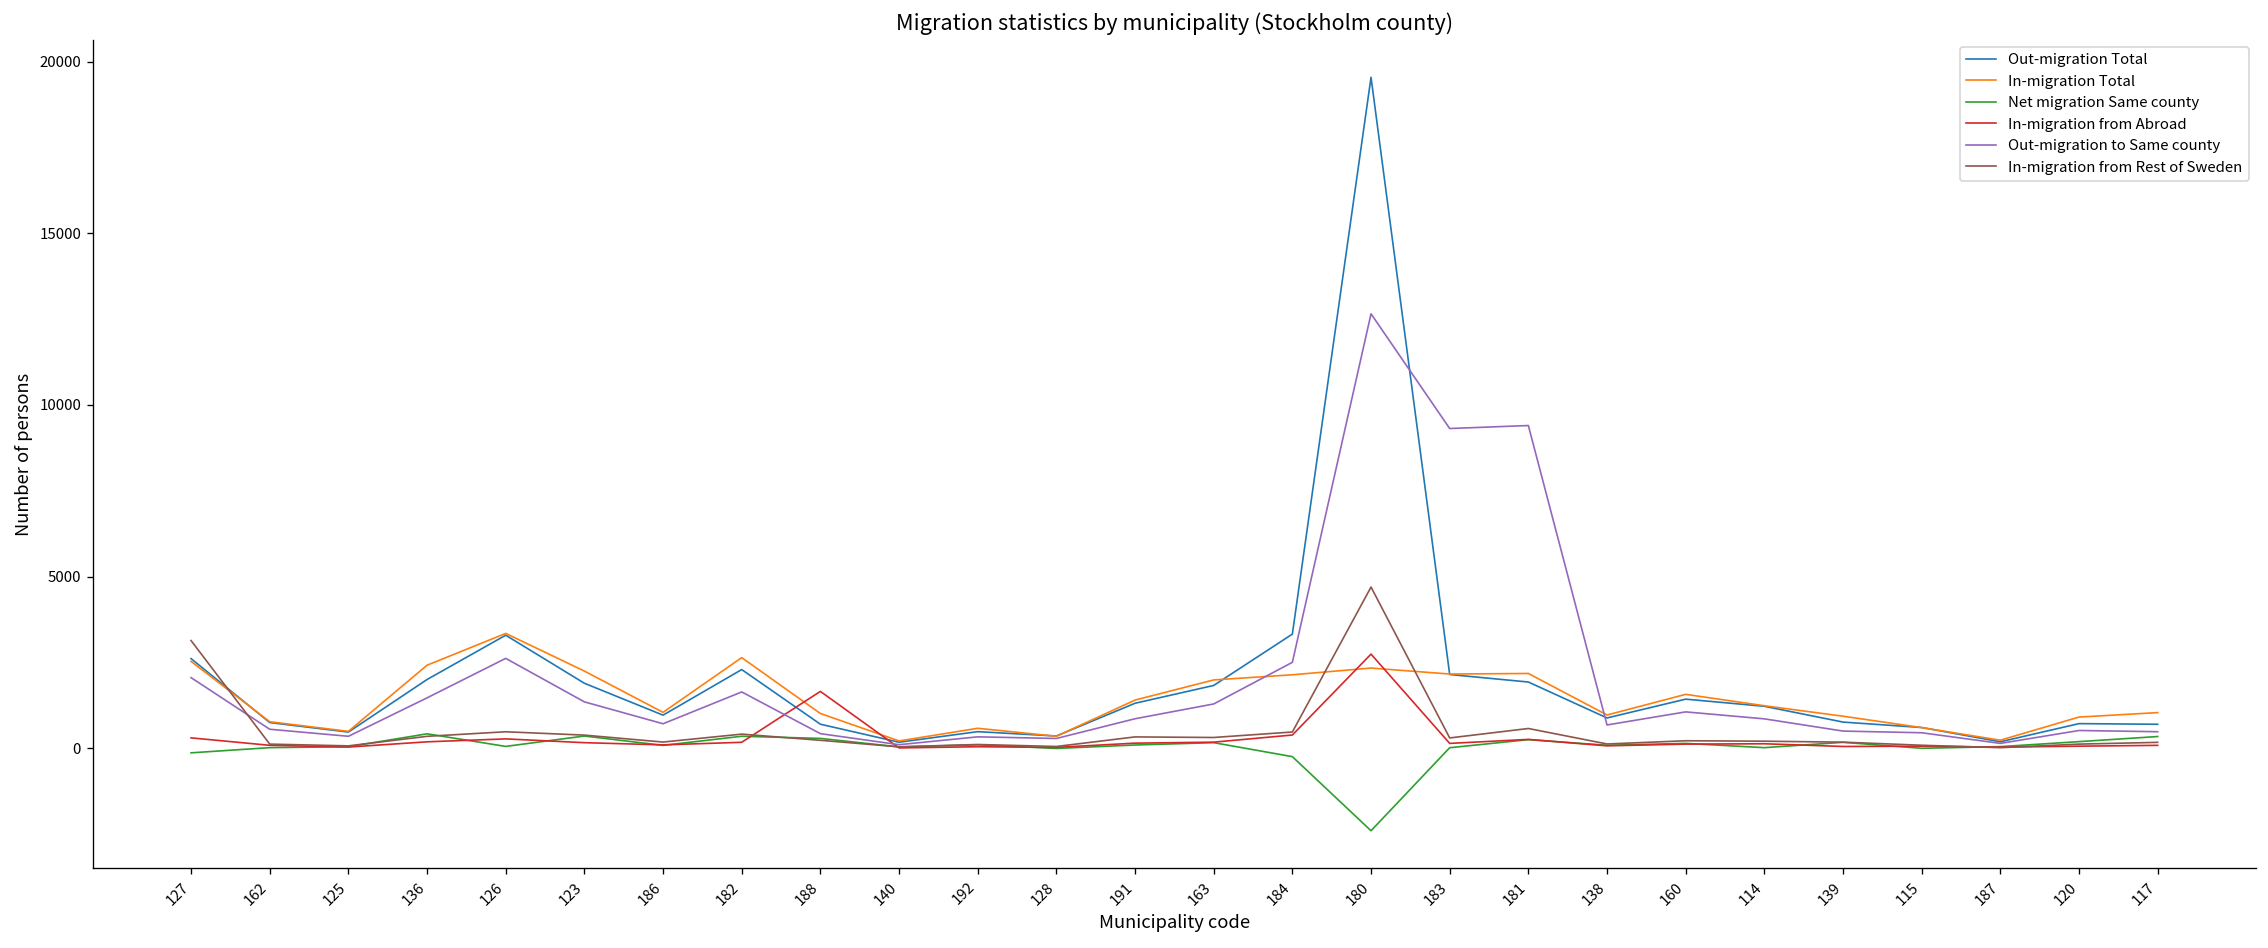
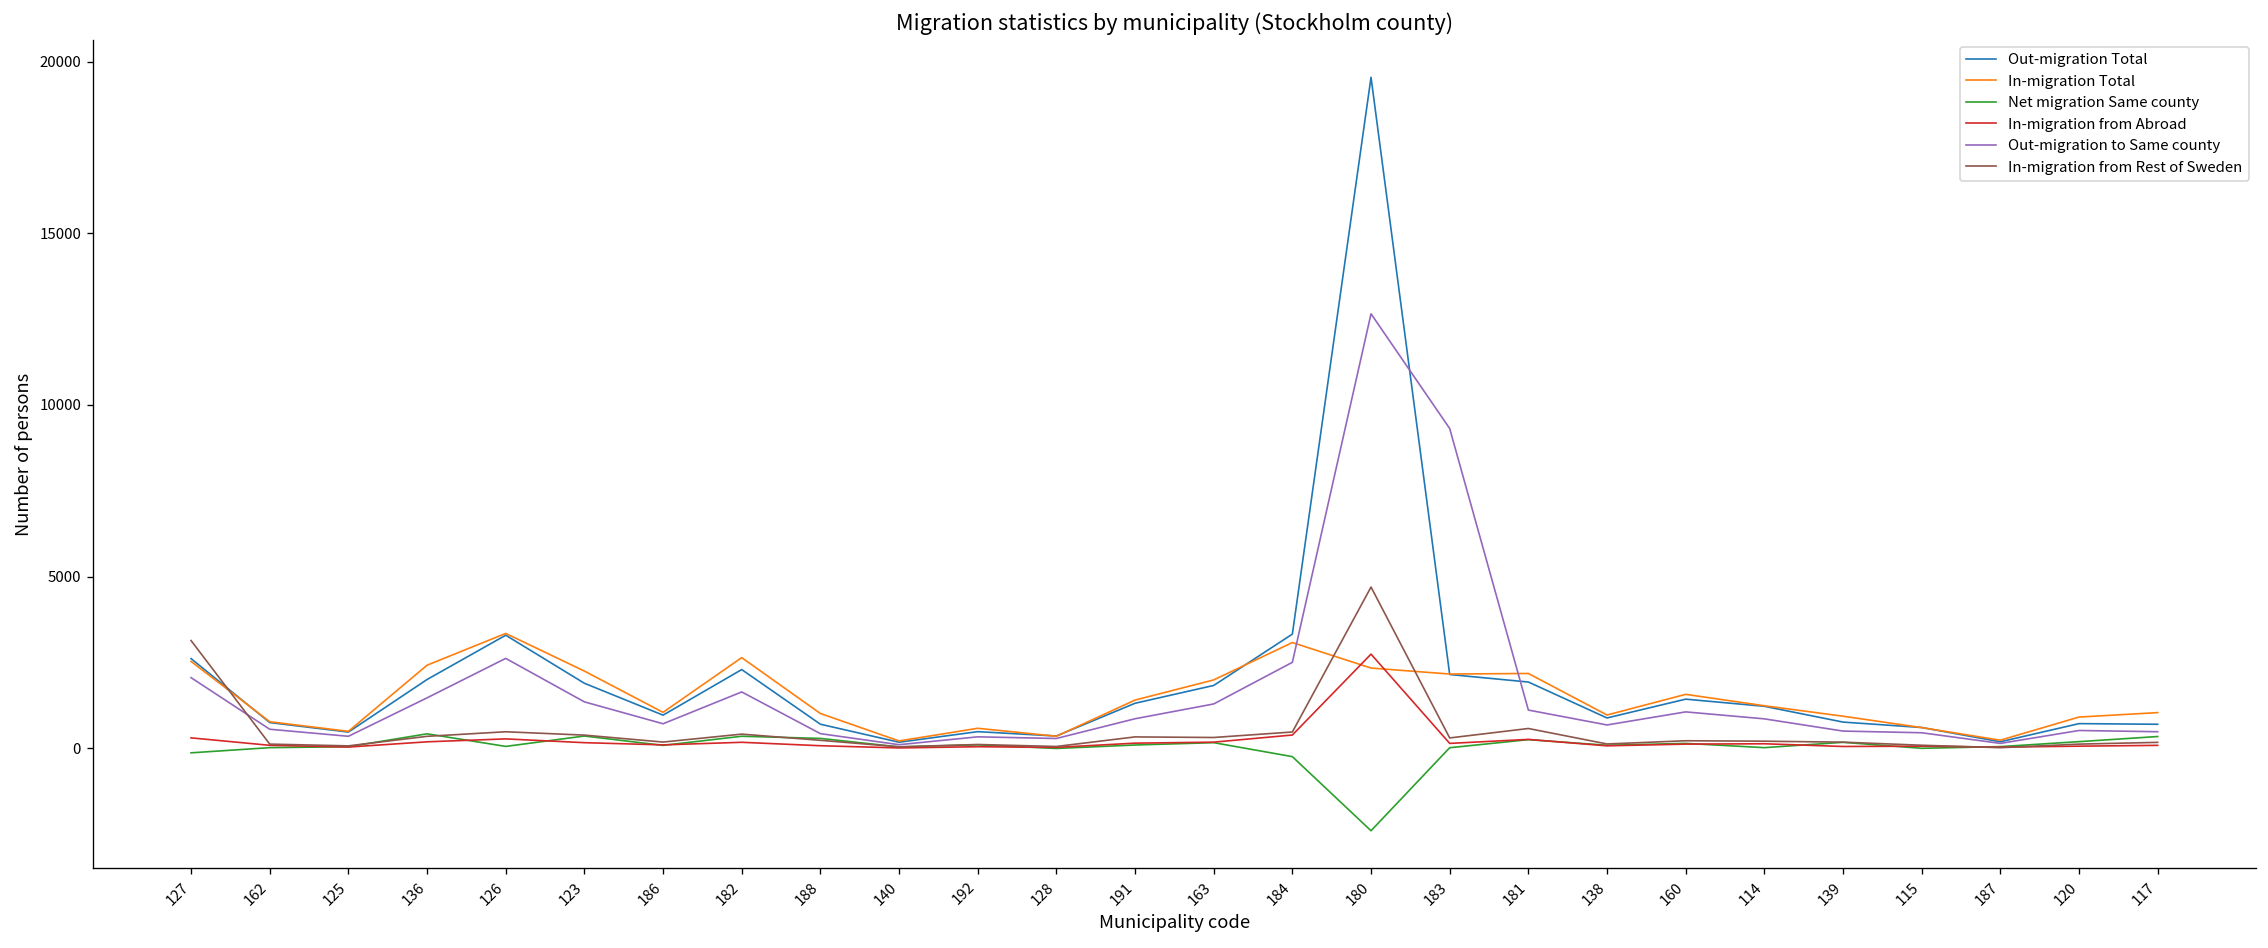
In-migration from Abroad, 188: 1700 -> 100
In-migration Total, 184: 2100 -> 3100
Out-migration to Same county, 181: 9400 -> 1100
